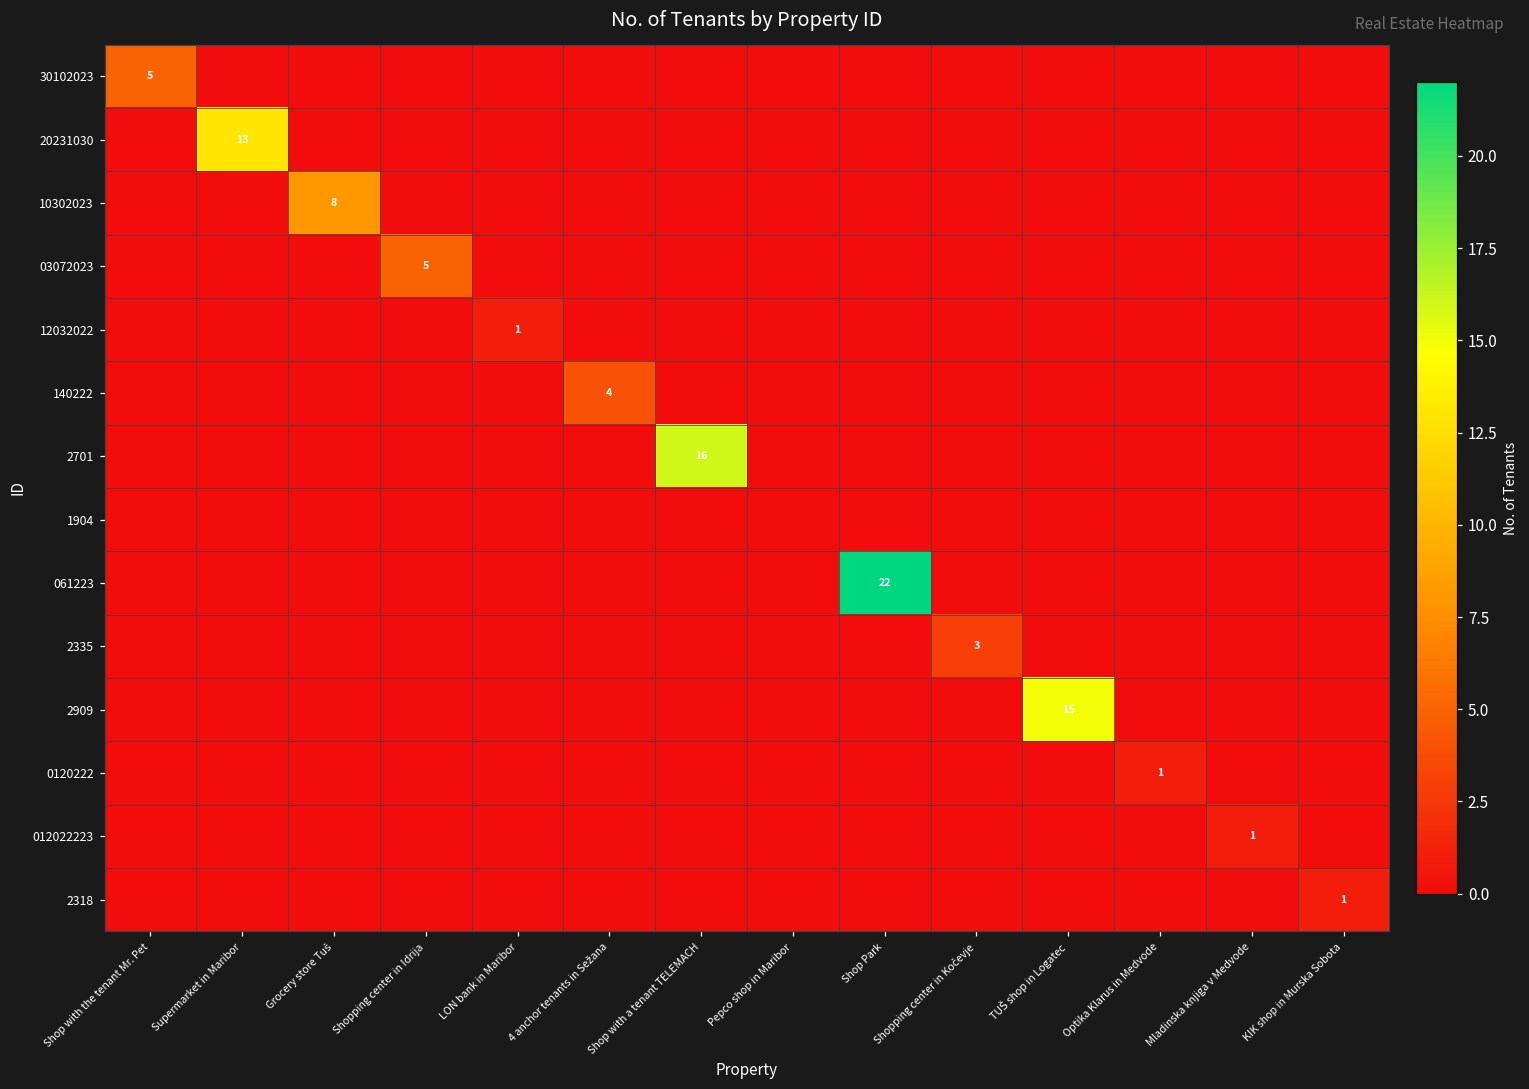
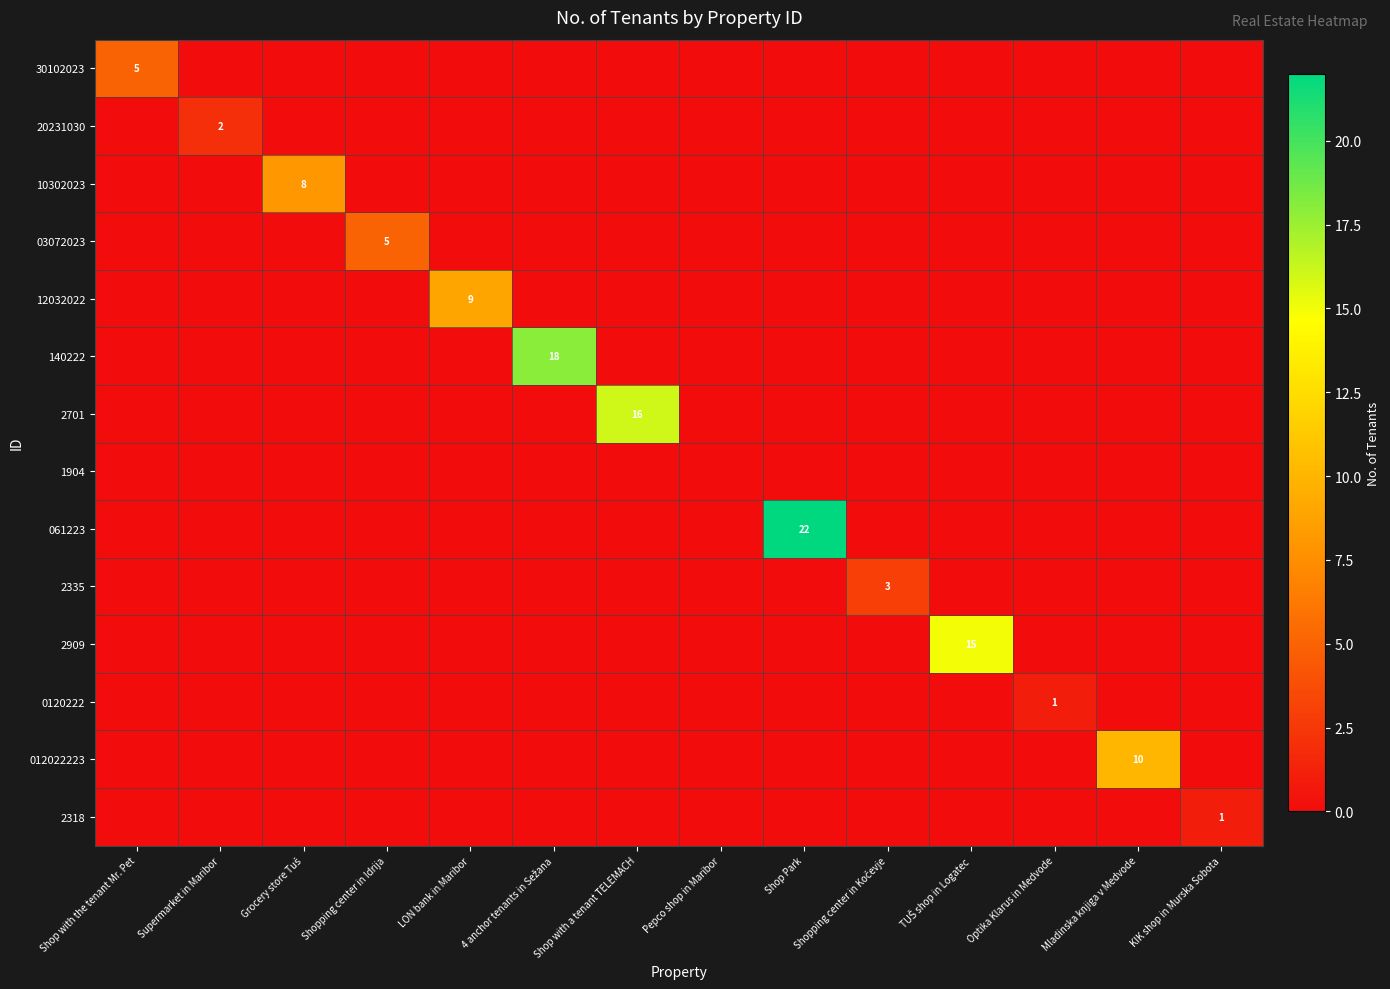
20231030, Supermarket in Maribor: 13 -> 2
12032022, LON bank in Maribor: 1 -> 9
140222, 4 anchor tenants in Sežana: 4 -> 18
012022223, Mladinska knjiga v Medvode: 1 -> 10
